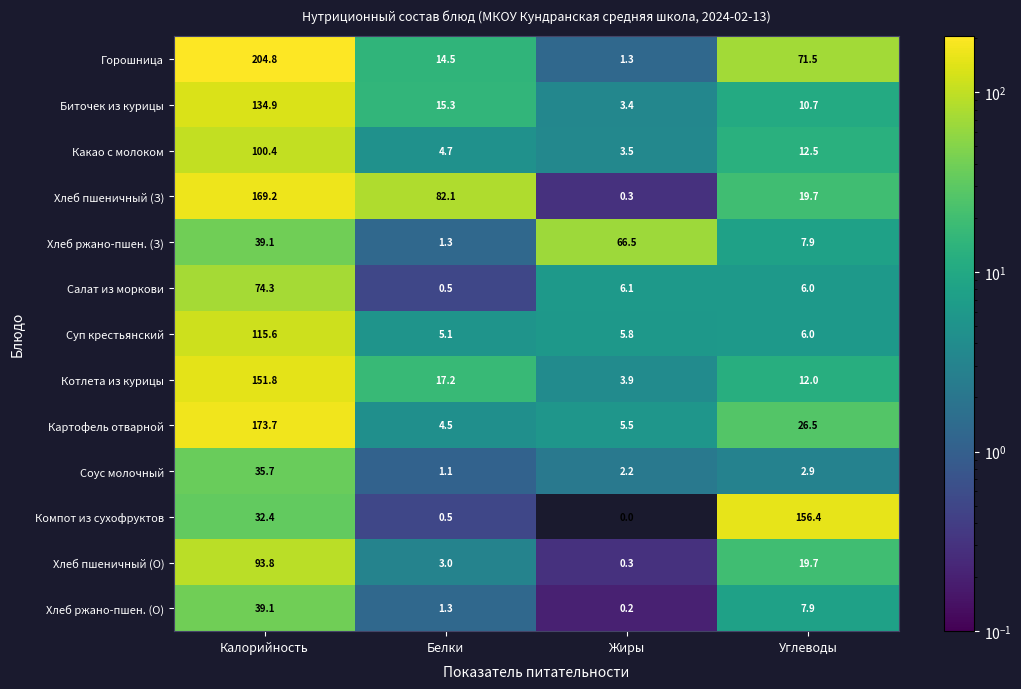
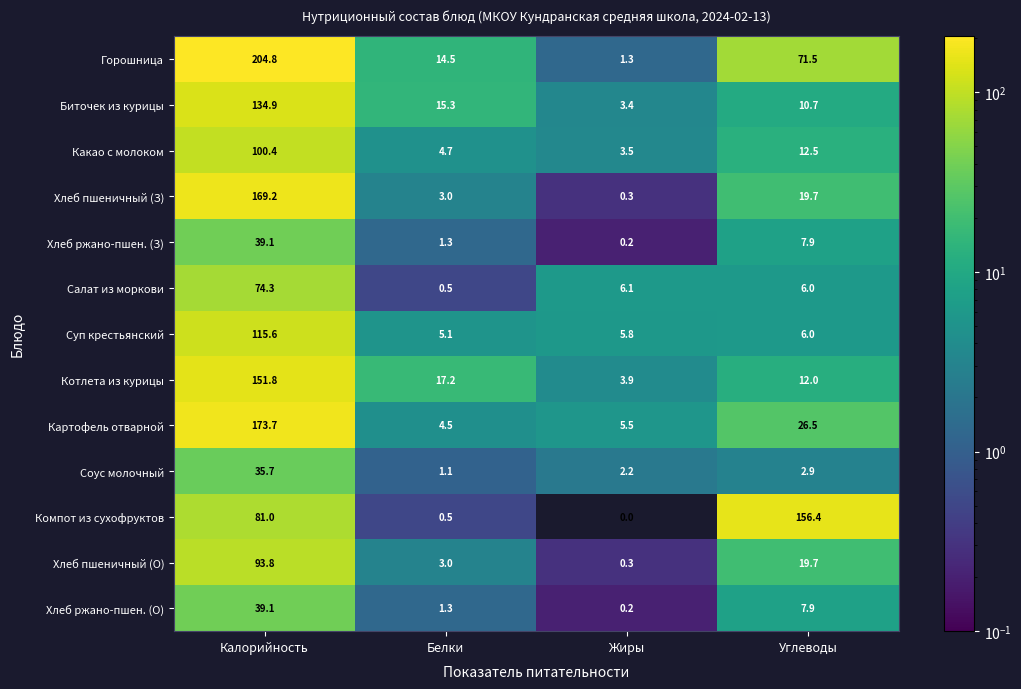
Хлеб пшеничный (З), Белки: 82.1 -> 3.0
Хлеб ржано-пшен. (З), Жиры: 66.5 -> 0.2
Компот из сухофруктов, Калорийность: 32.4 -> 81.0
